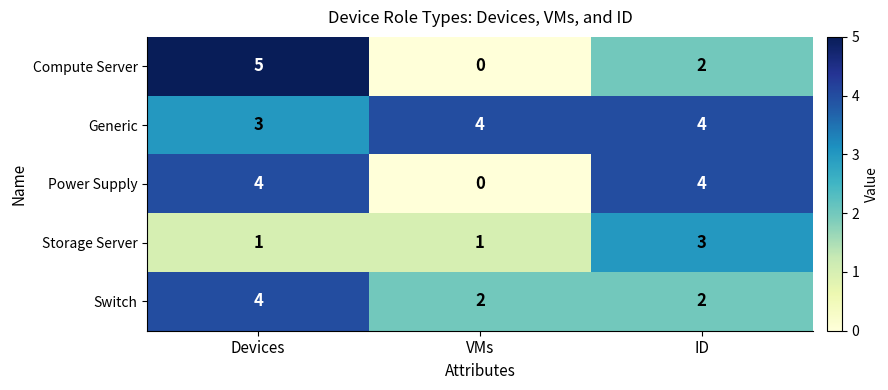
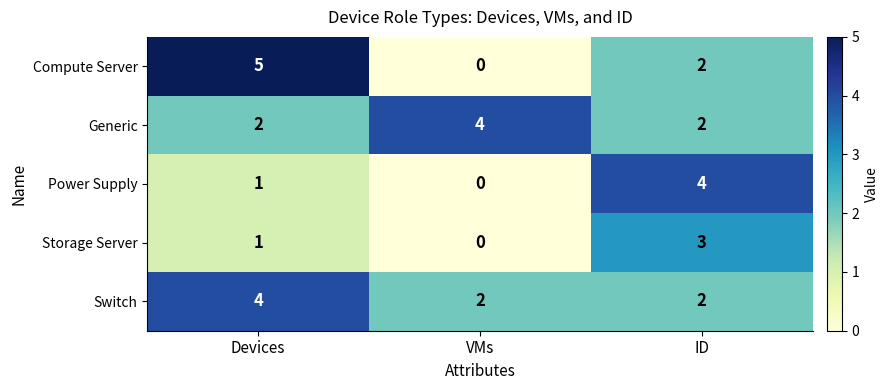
Generic, Devices: 3 -> 2
Generic, ID: 4 -> 2
Power Supply, Devices: 4 -> 1
Storage Server, VMs: 1 -> 0
